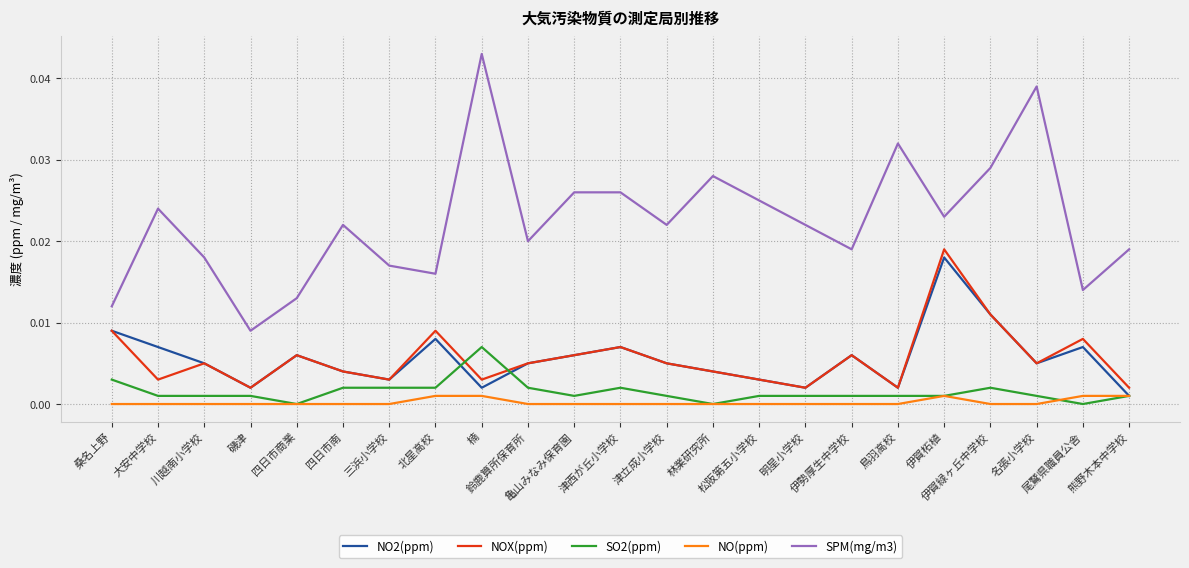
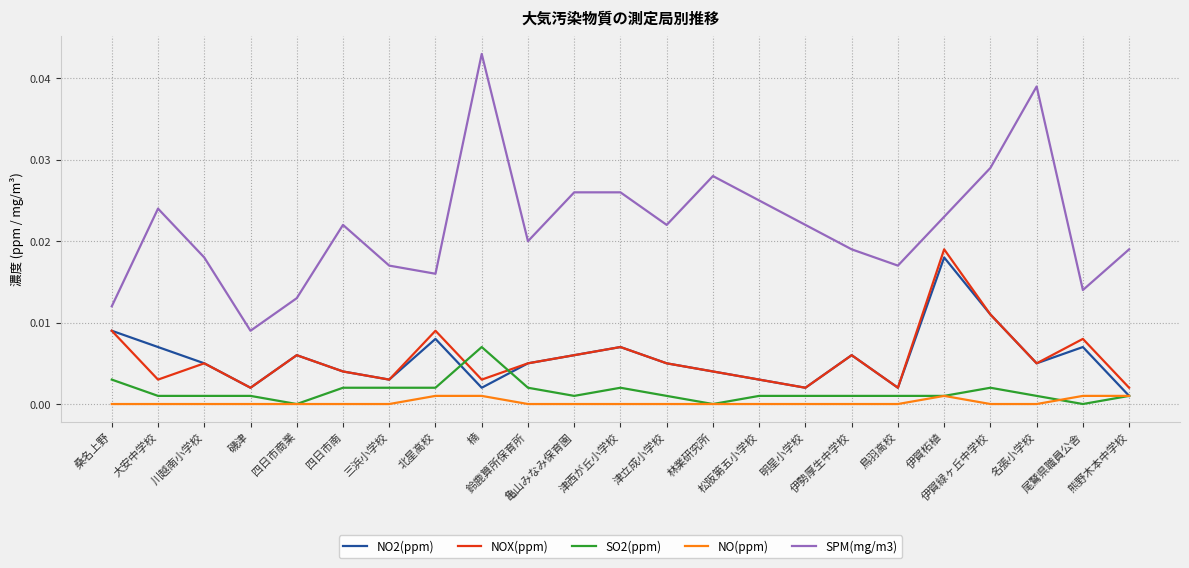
SPM(mg/m3), 鳥羽高校: 0.032 -> 0.017
